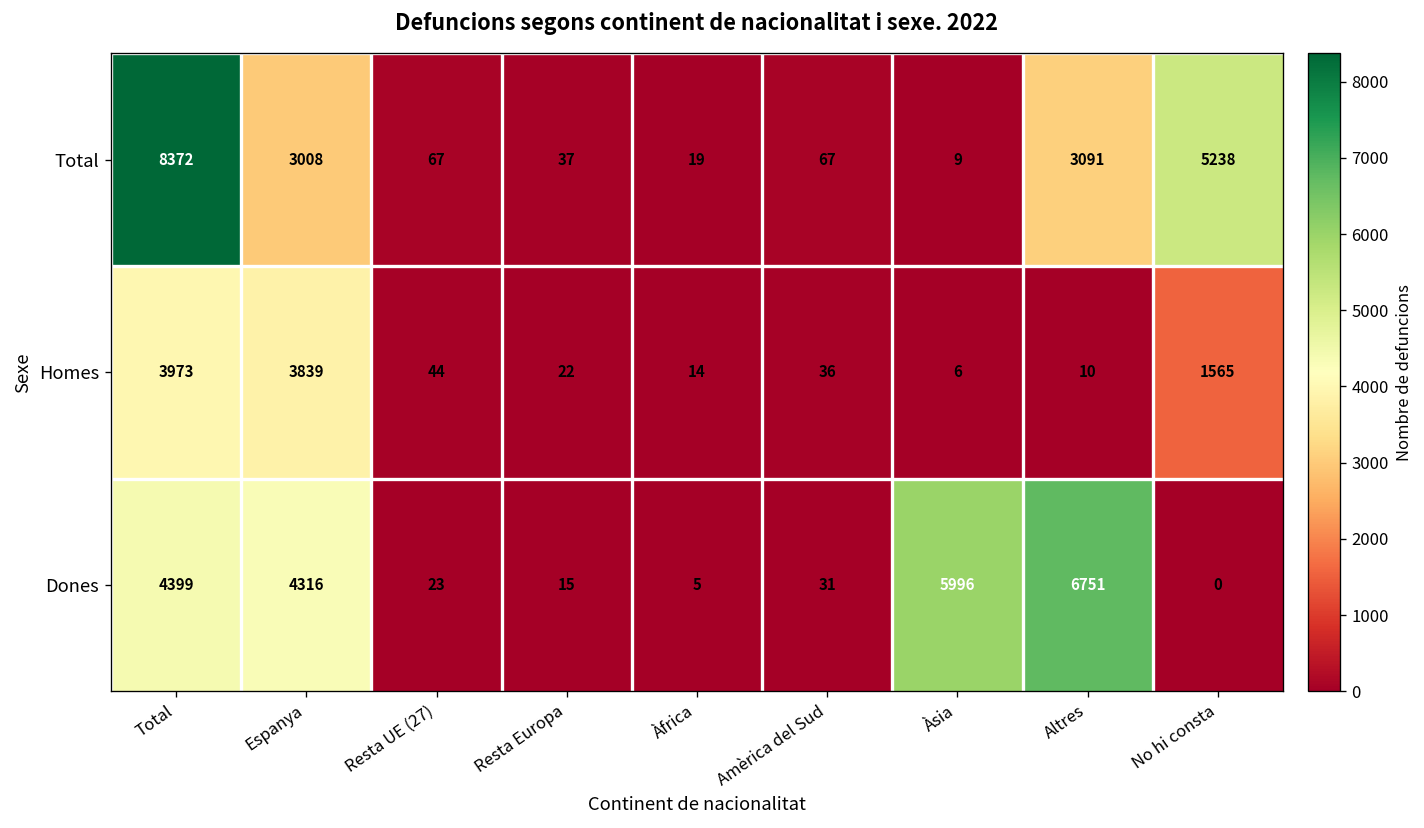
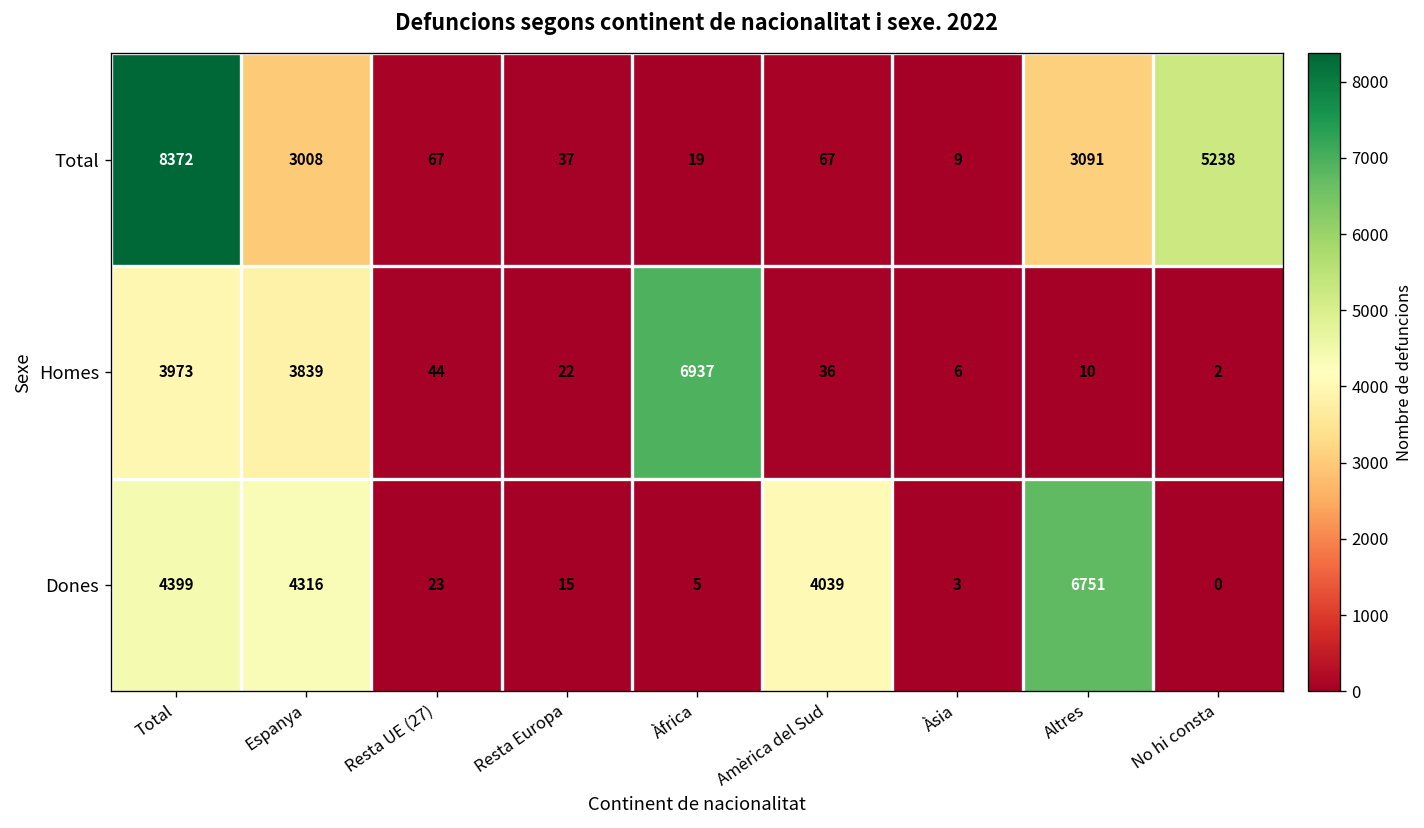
Homes, Àfrica: 14 -> 6937
Homes, No hi consta: 1565 -> 2
Dones, Amèrica del Sud: 31 -> 4039
Dones, Àsia: 5996 -> 3
